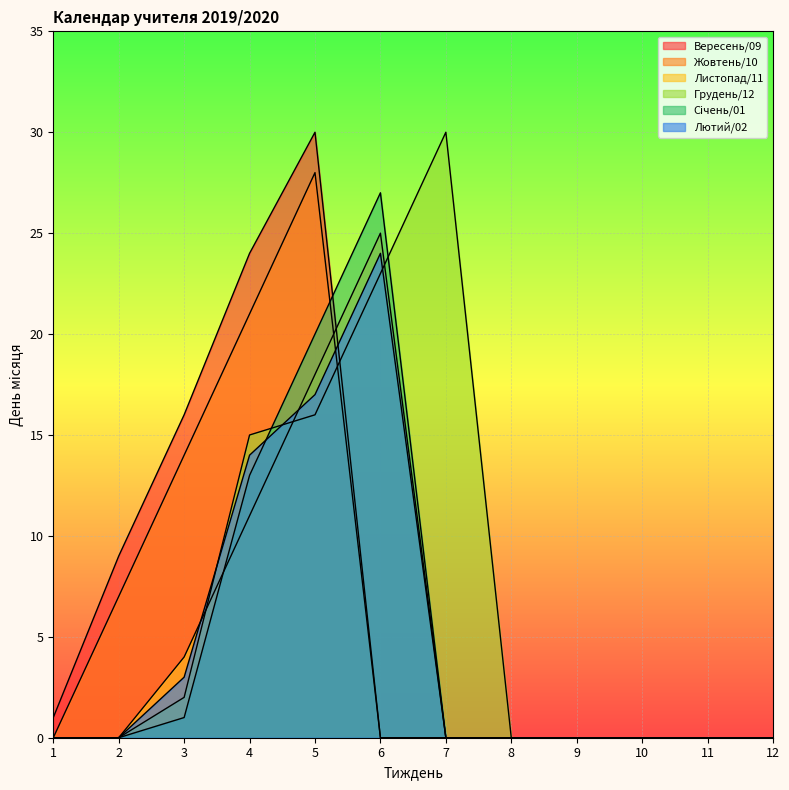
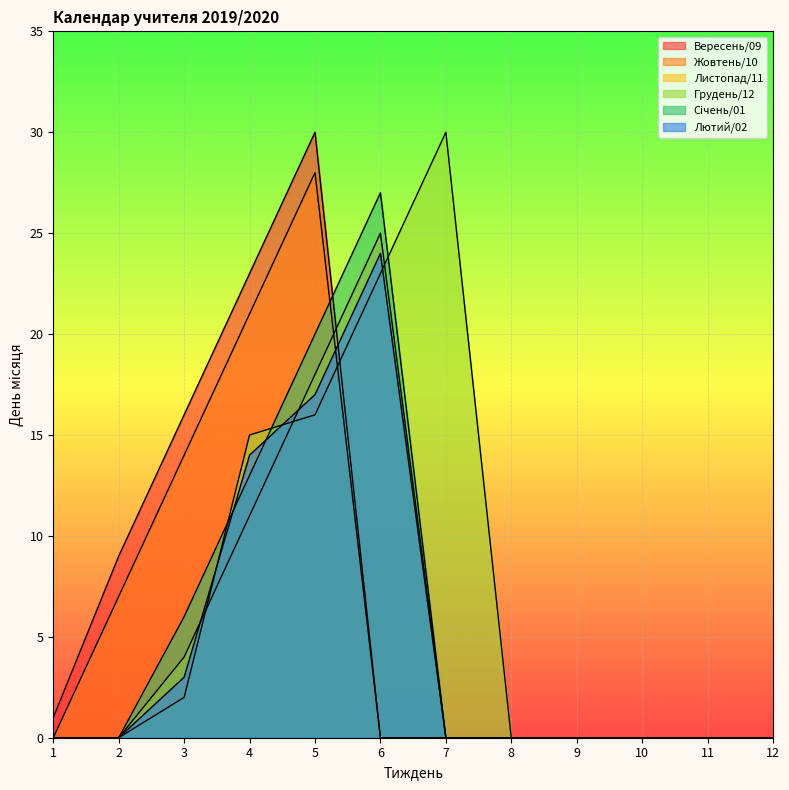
Січень/01, 3: 1 -> 6
Вересень/09, 4: 24 -> 23
